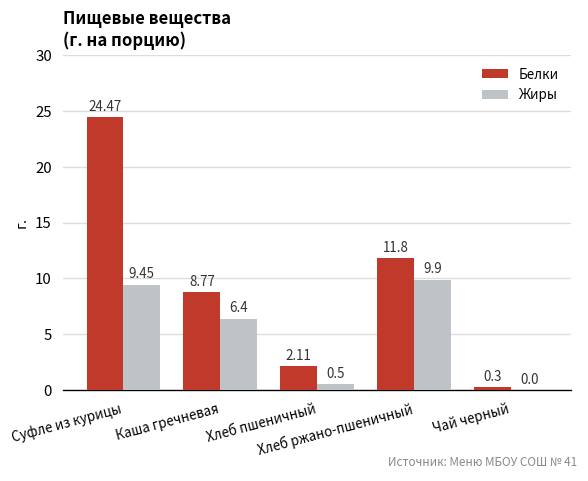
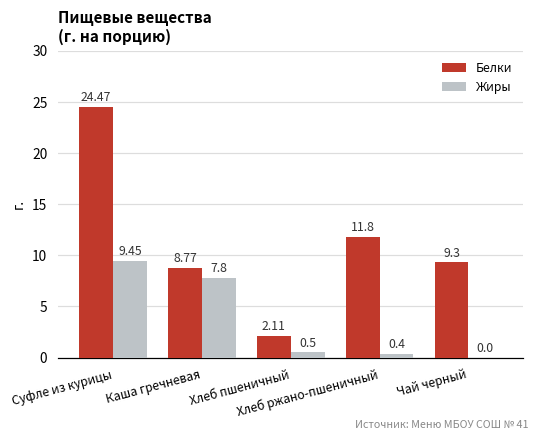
Жиры, Каша гречневая: 6.4 -> 7.8
Жиры, Хлеб ржано-пшеничный: 9.9 -> 0.4
Белки, Чай черный: 0.3 -> 9.3
